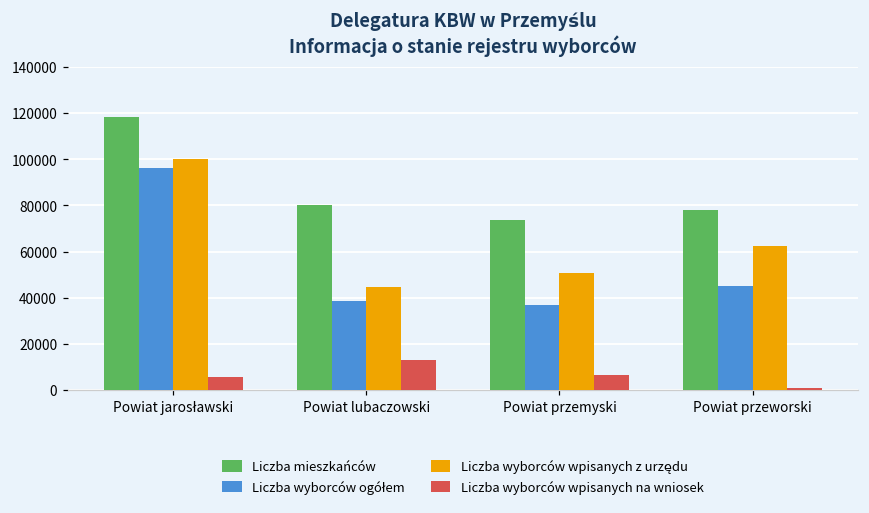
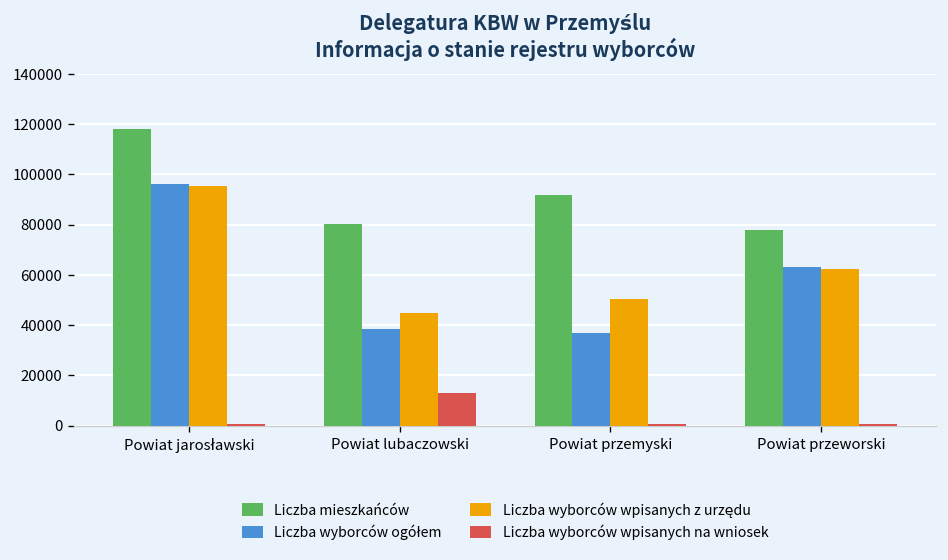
Liczba wyborców wpisanych z urzędu, Powiat jarosławski: 100000 -> 95000
Liczba wyborców wpisanych na wniosek, Powiat jarosławski: 5000 -> 1000
Liczba mieszkańców, Powiat przemyski: 74000 -> 92000
Liczba wyborców wpisanych na wniosek, Powiat przemyski: 6000 -> 1000
Liczba wyborców ogółem, Powiat przeworski: 45000 -> 63000
